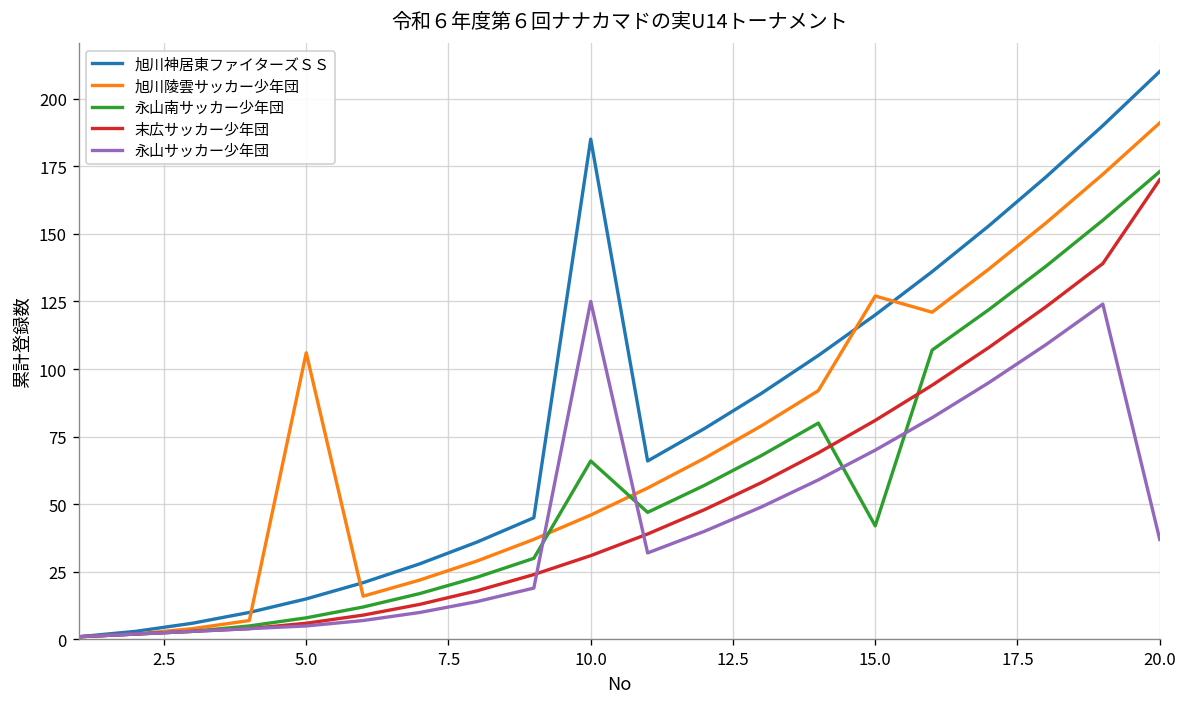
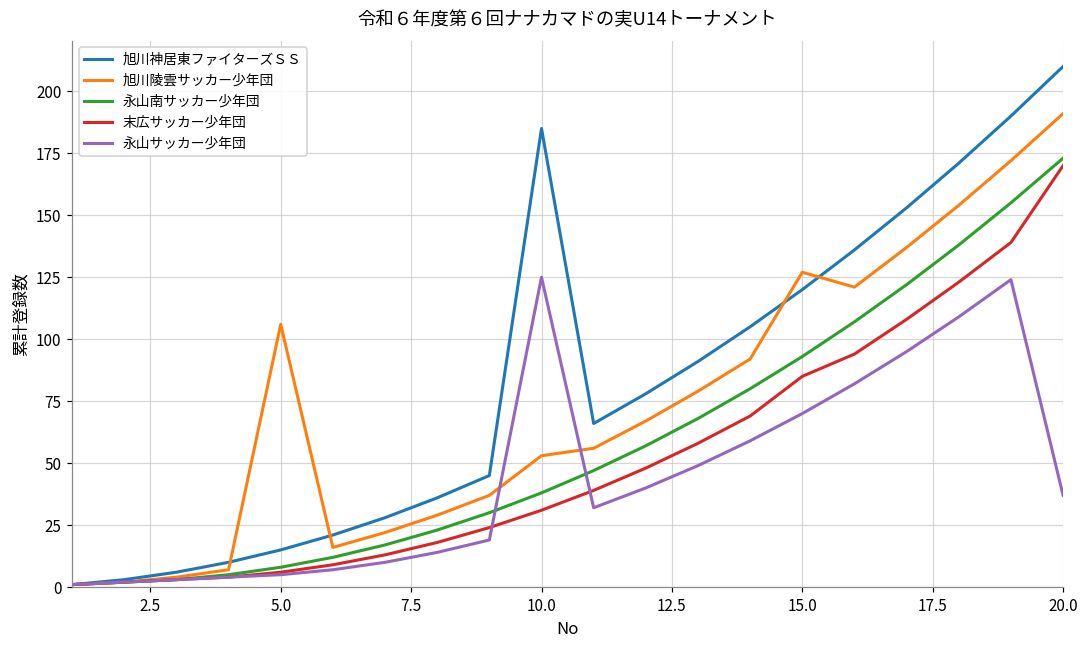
旭川陵雲サッカー少年団, 10.0: 46 -> 53
永山南サッカー少年団, 10.0: 66 -> 38
永山南サッカー少年団, 15.0: 42 -> 93
末広サッカー少年団, 15.0: 81 -> 85
